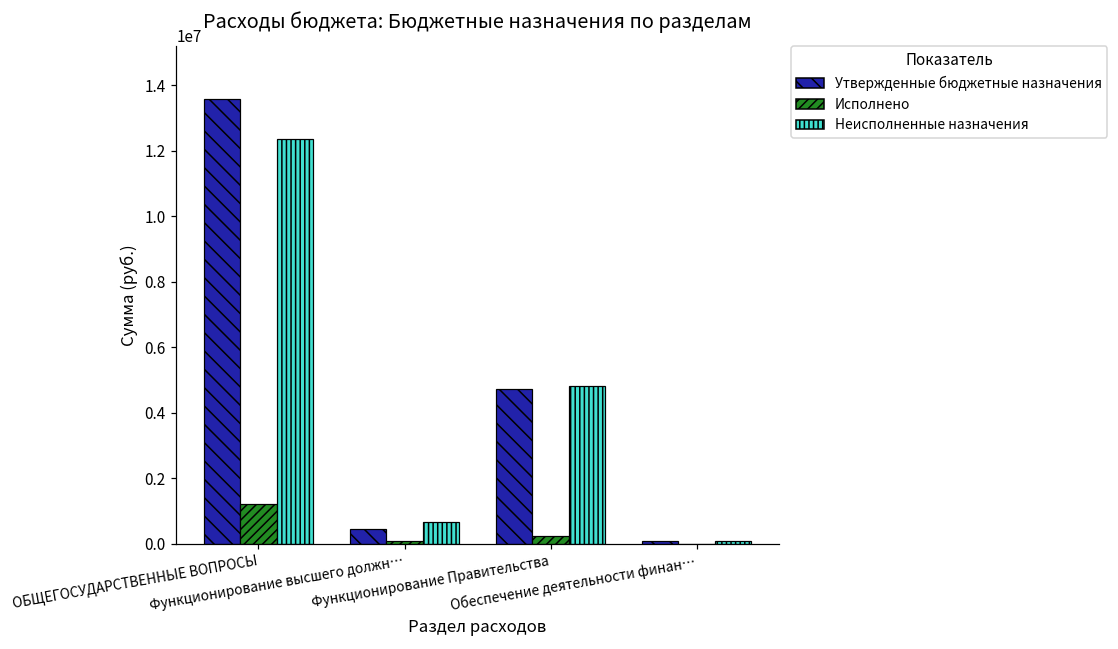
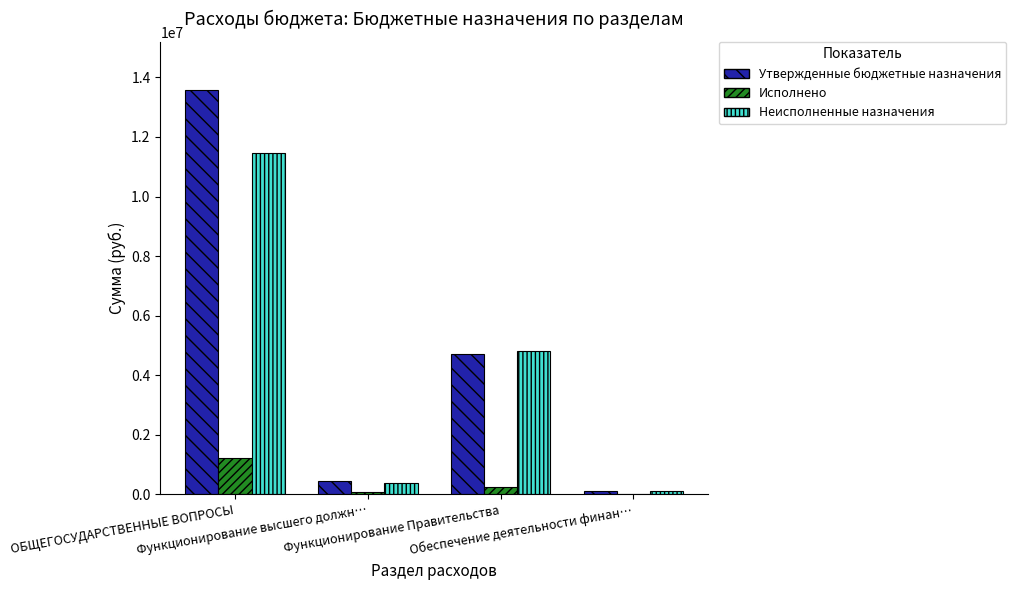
Неисполненные назначения, ОБЩЕГОСУДАРСТВЕННЫЕ ВОПРОСЫ: 12400000 -> 11500000
Неисполненные назначения, Функционирование высшего должн…: 700000 -> 400000
